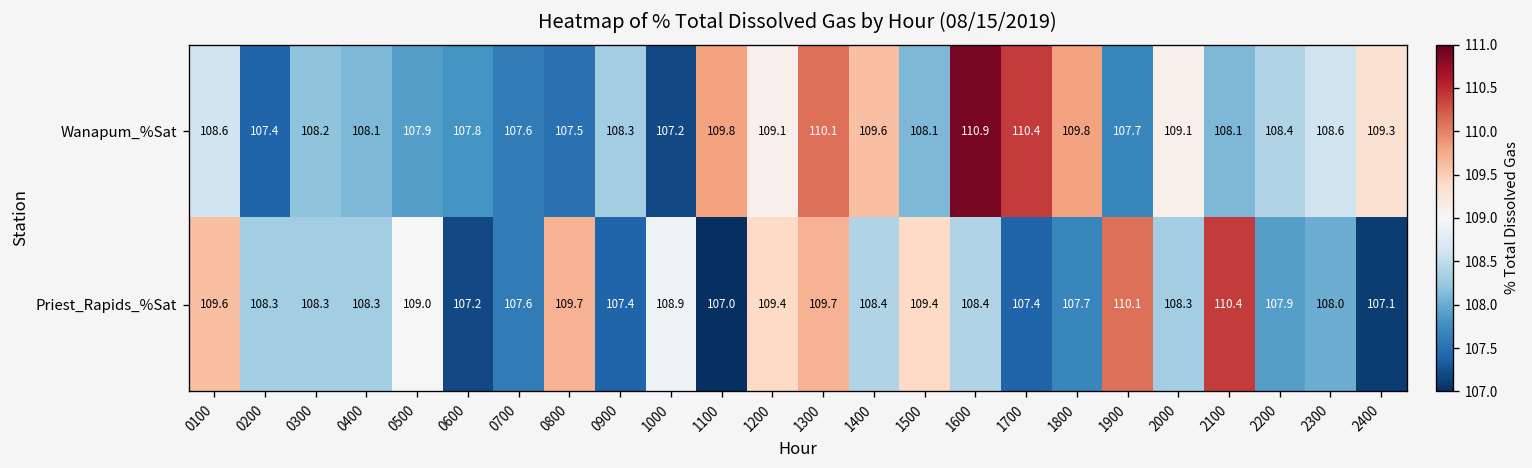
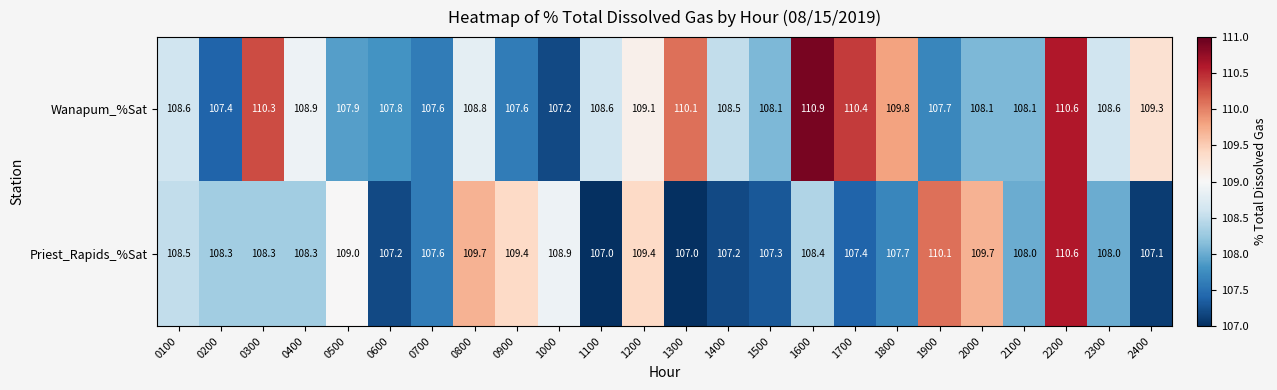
Wanapum_%Sat, 0300: 108.2 -> 110.3
Wanapum_%Sat, 0400: 108.1 -> 108.9
Wanapum_%Sat, 0800: 107.5 -> 108.8
Wanapum_%Sat, 0900: 108.3 -> 107.6
Wanapum_%Sat, 1100: 109.8 -> 108.6
Wanapum_%Sat, 1400: 109.6 -> 108.5
Wanapum_%Sat, 2000: 109.1 -> 108.1
Wanapum_%Sat, 2200: 108.4 -> 110.6
Priest_Rapids_%Sat, 0100: 109.6 -> 108.5
Priest_Rapids_%Sat, 0900: 107.4 -> 109.4
Priest_Rapids_%Sat, 1300: 109.7 -> 107.0
Priest_Rapids_%Sat, 1400: 108.4 -> 107.2
Priest_Rapids_%Sat, 1500: 109.4 -> 107.3
Priest_Rapids_%Sat, 2000: 108.3 -> 109.7
Priest_Rapids_%Sat, 2100: 110.4 -> 108.0
Priest_Rapids_%Sat, 2200: 107.9 -> 110.6
